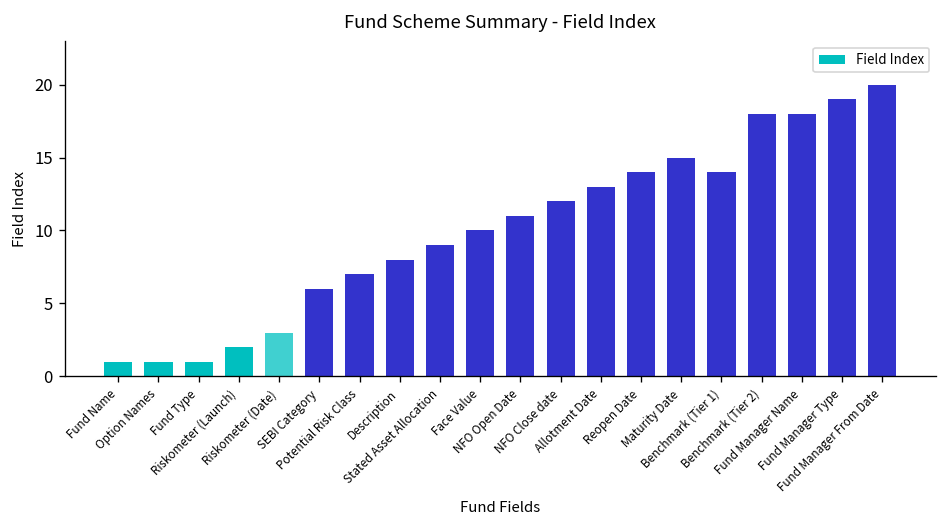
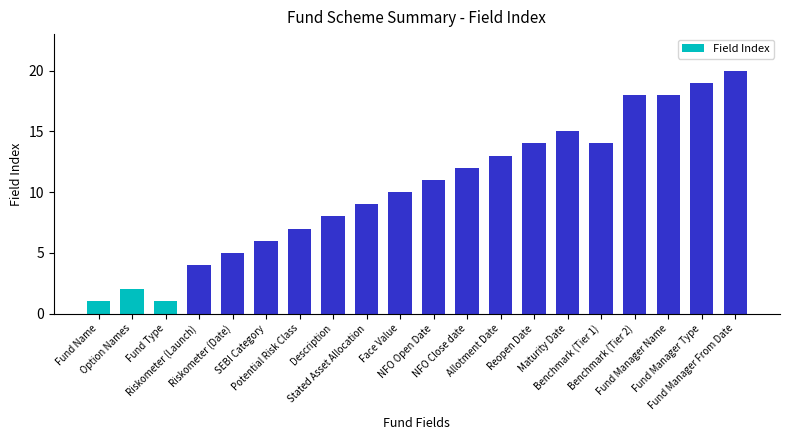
Option Names: 1 -> 2
Riskometer (Launch): 2 -> 4
Riskometer (Date): 3 -> 5
